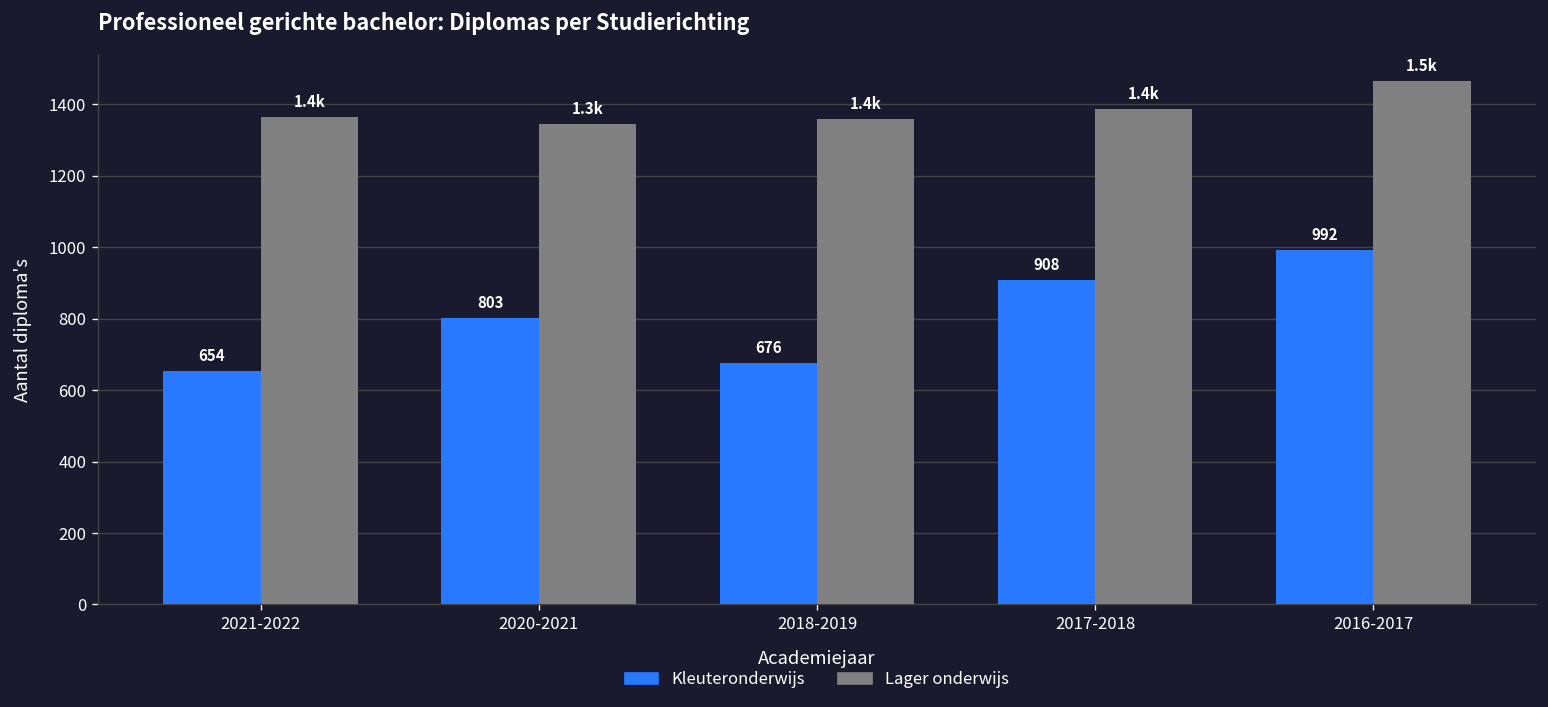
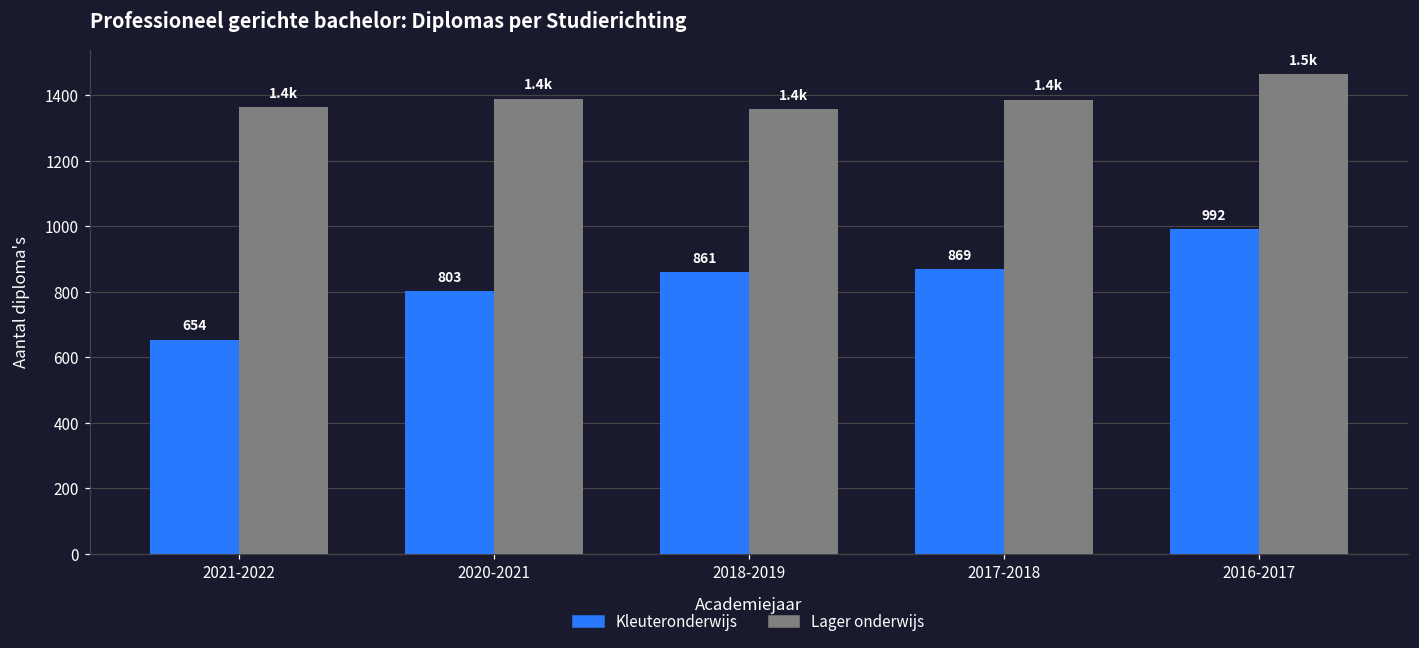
Lager onderwijs, 2020-2021: 1.3k -> 1.4k
Kleuteronderwijs, 2018-2019: 676 -> 861
Kleuteronderwijs, 2017-2018: 908 -> 869
